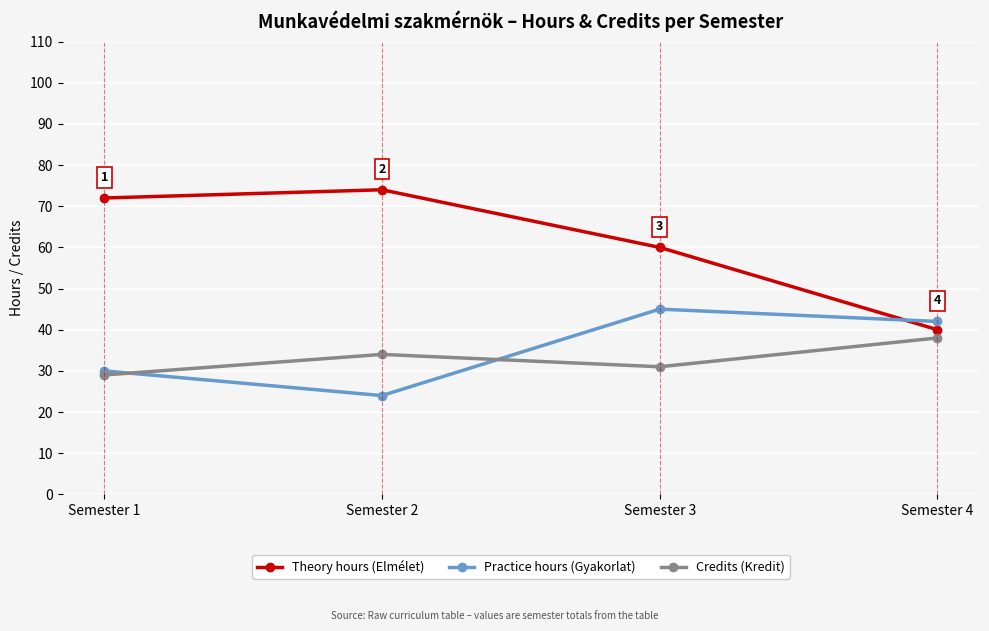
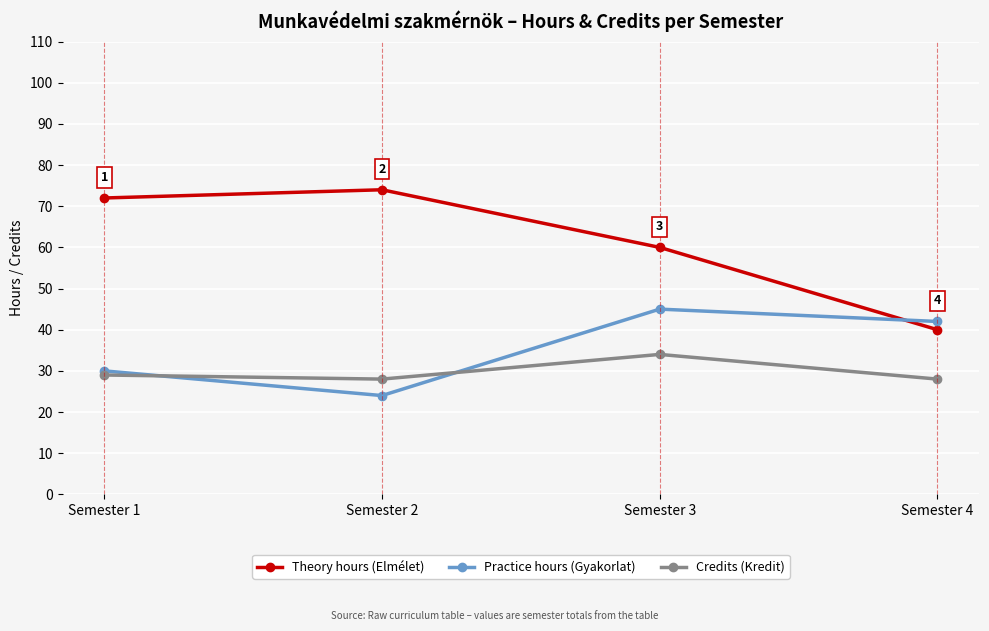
Credits (Kredit), Semester 2: 34 -> 28
Credits (Kredit), Semester 3: 31 -> 34
Credits (Kredit), Semester 4: 38 -> 28
